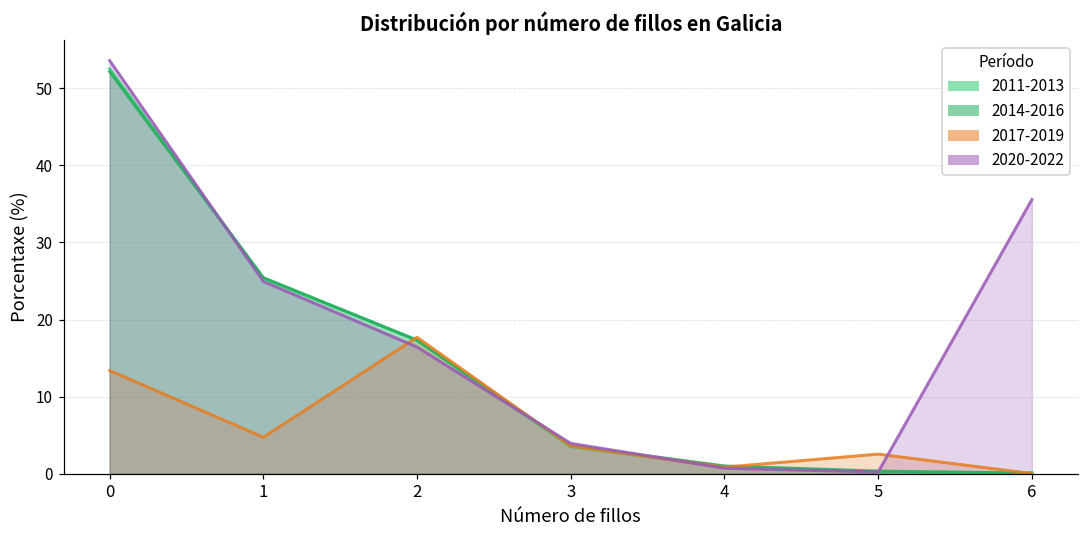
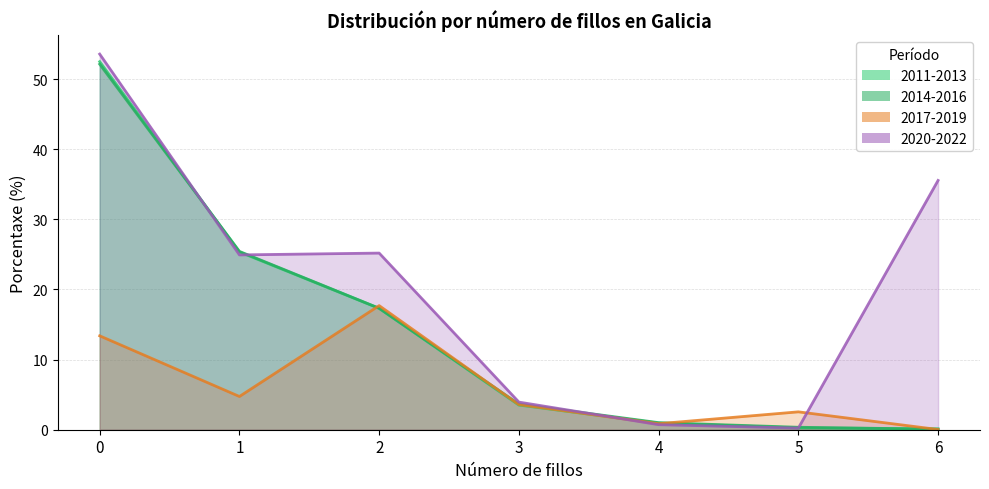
2020-2022, 2: 16 -> 25
